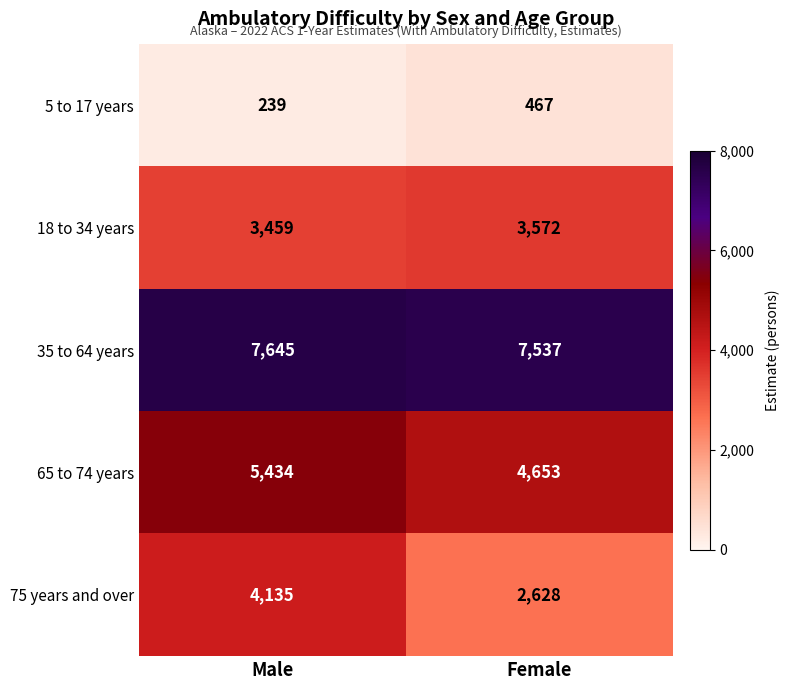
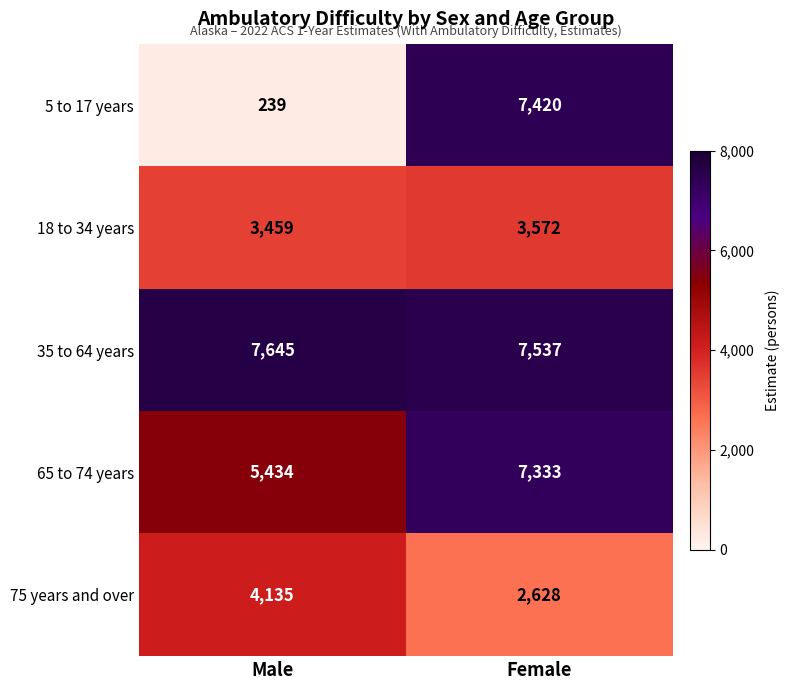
5 to 17 years, Female: 467 -> 7,420
65 to 74 years, Female: 4,653 -> 7,333
